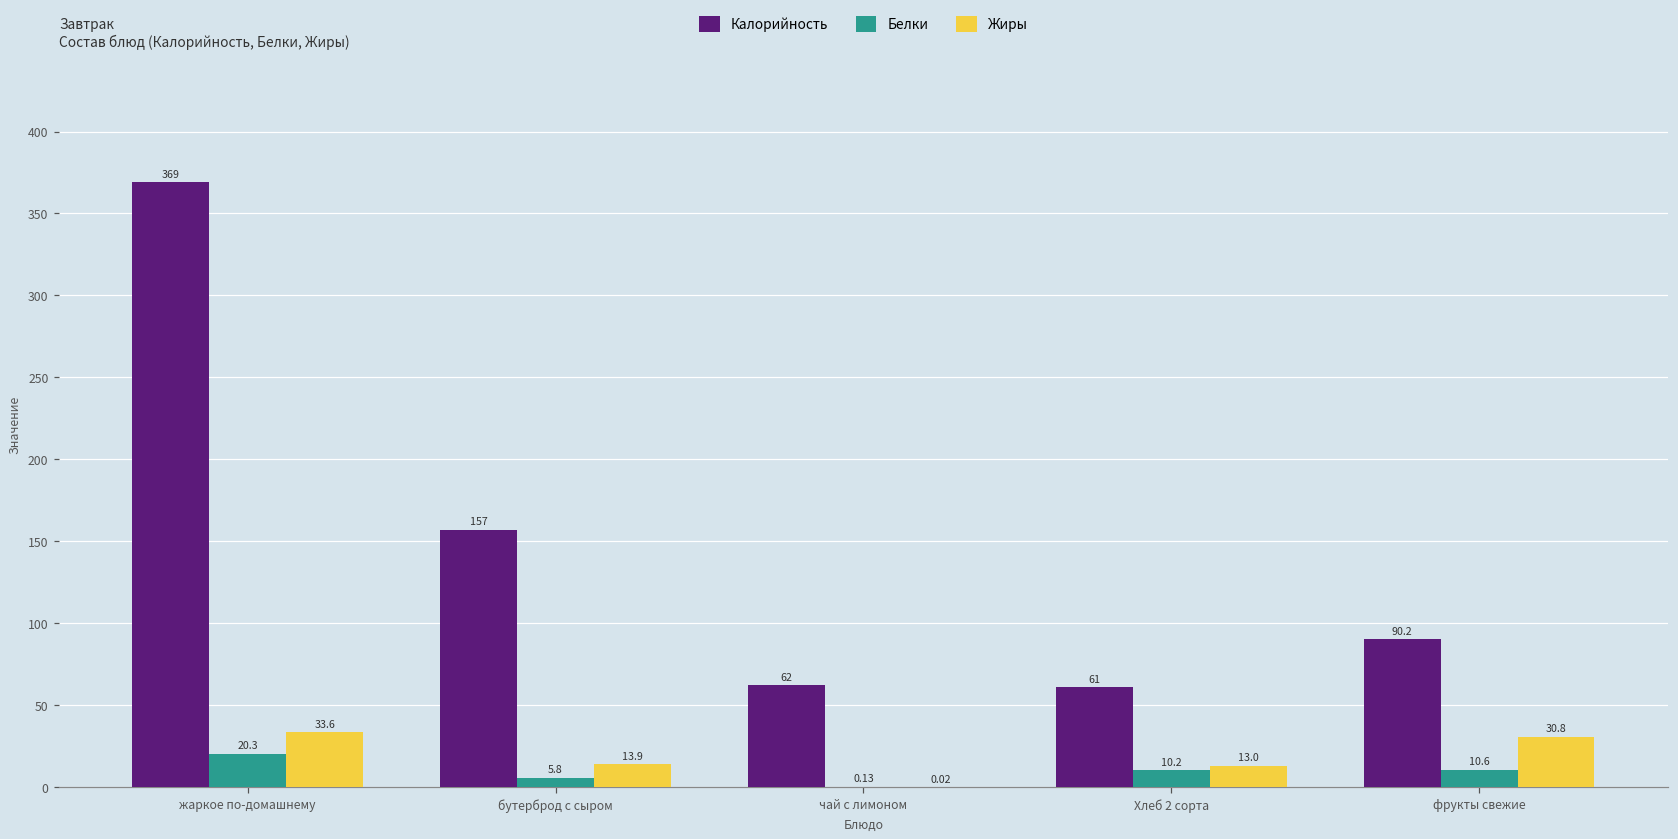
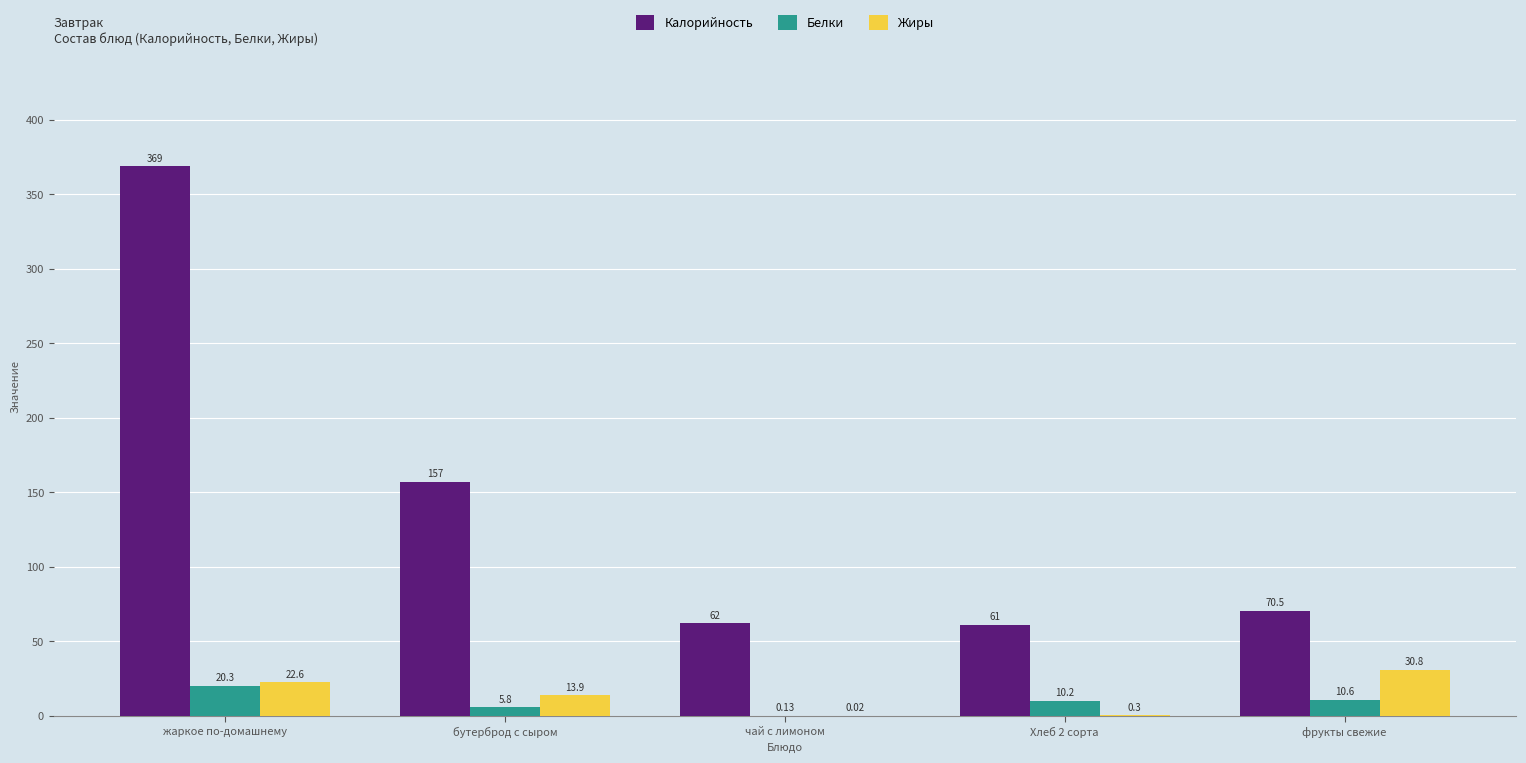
Жиры, жаркое по-домашнему: 33.6 -> 22.6
Жиры, Хлеб 2 сорта: 13.0 -> 0.3
Калорийность, фрукты свежие: 90.2 -> 70.5
